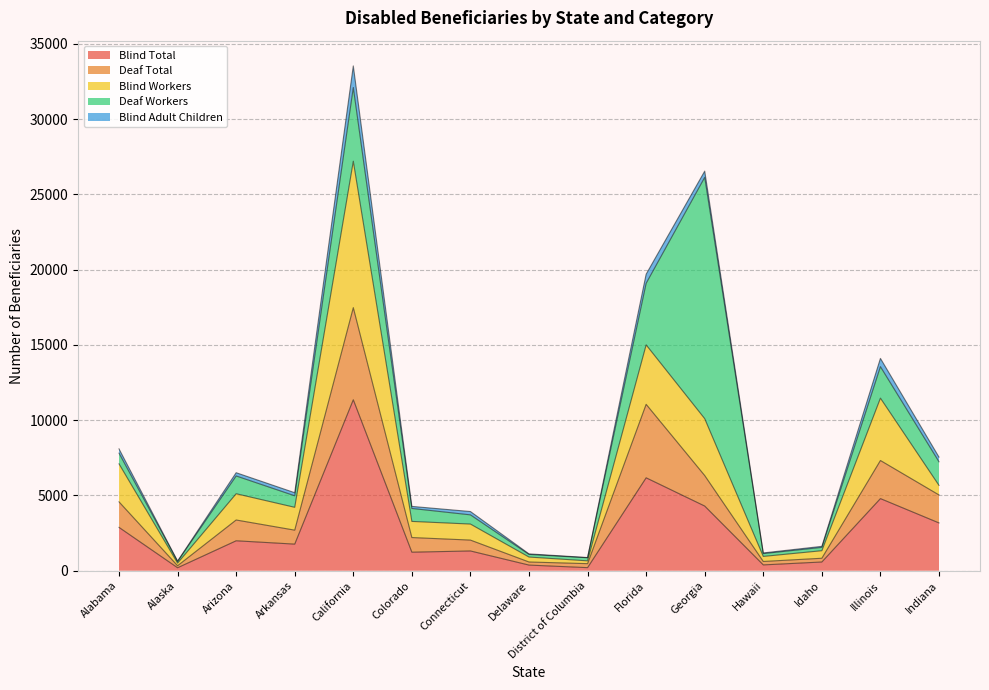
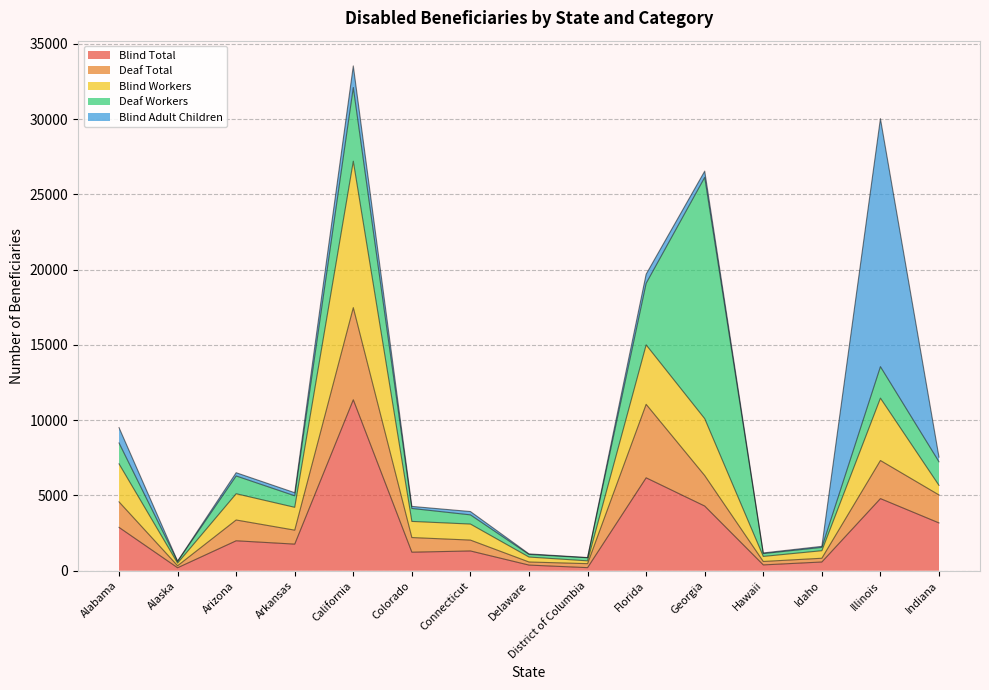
Deaf Workers, Alabama: 700 -> 1400
Blind Adult Children, Alabama: 300 -> 1000
Blind Adult Children, Illinois: 600 -> 16500
